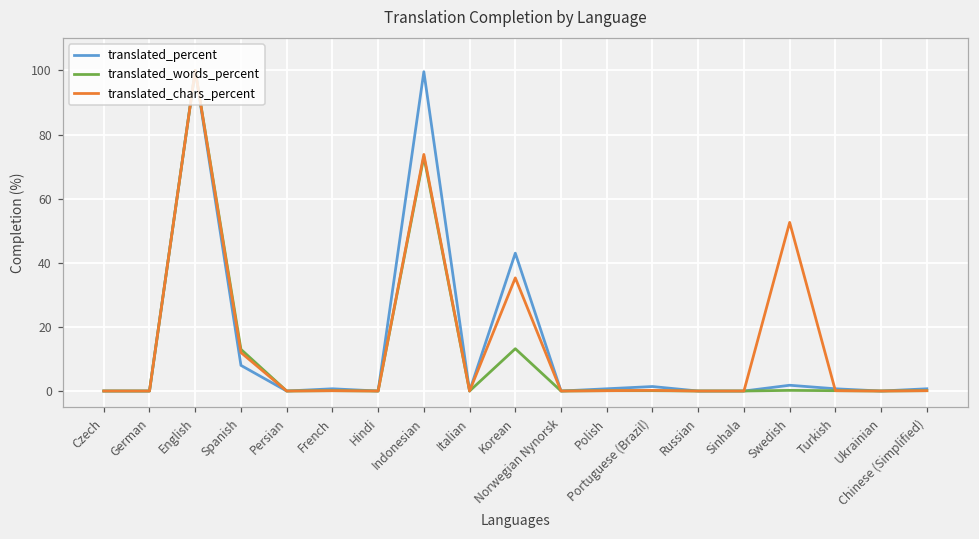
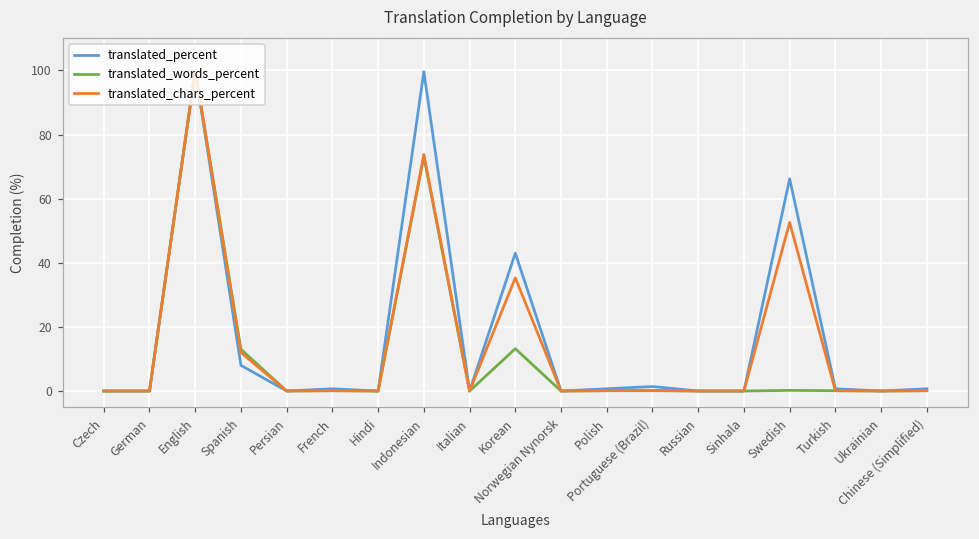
translated_percent, Swedish: 2 -> 66
